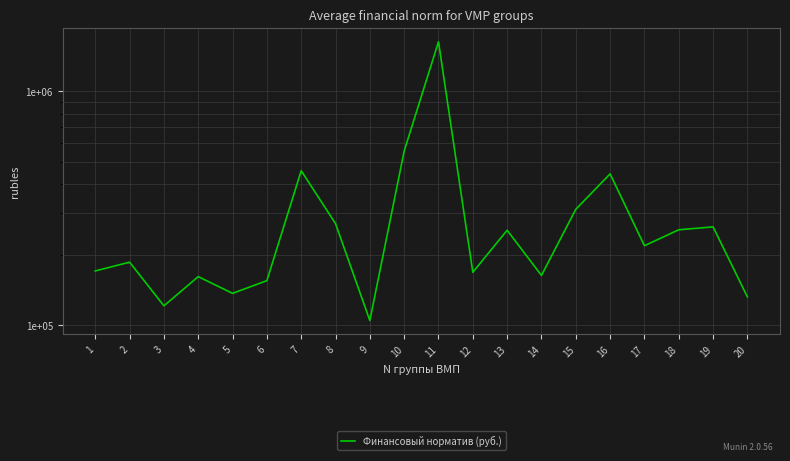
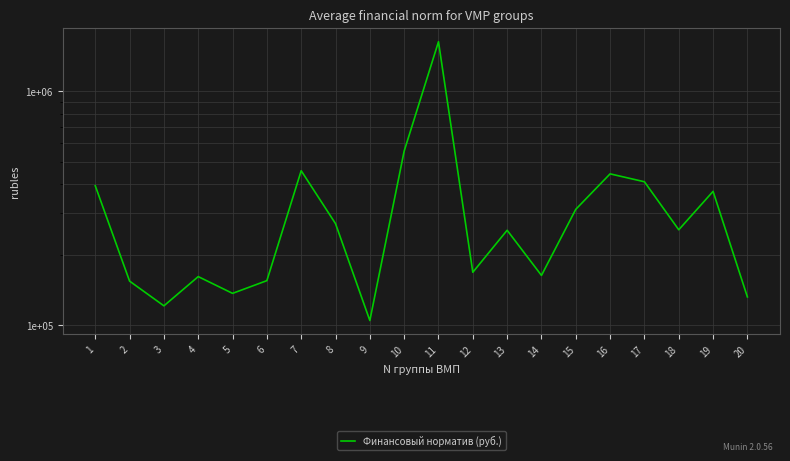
1: 170000 -> 390000
2: 190000 -> 150000
17: 220000 -> 410000
19: 260000 -> 370000
